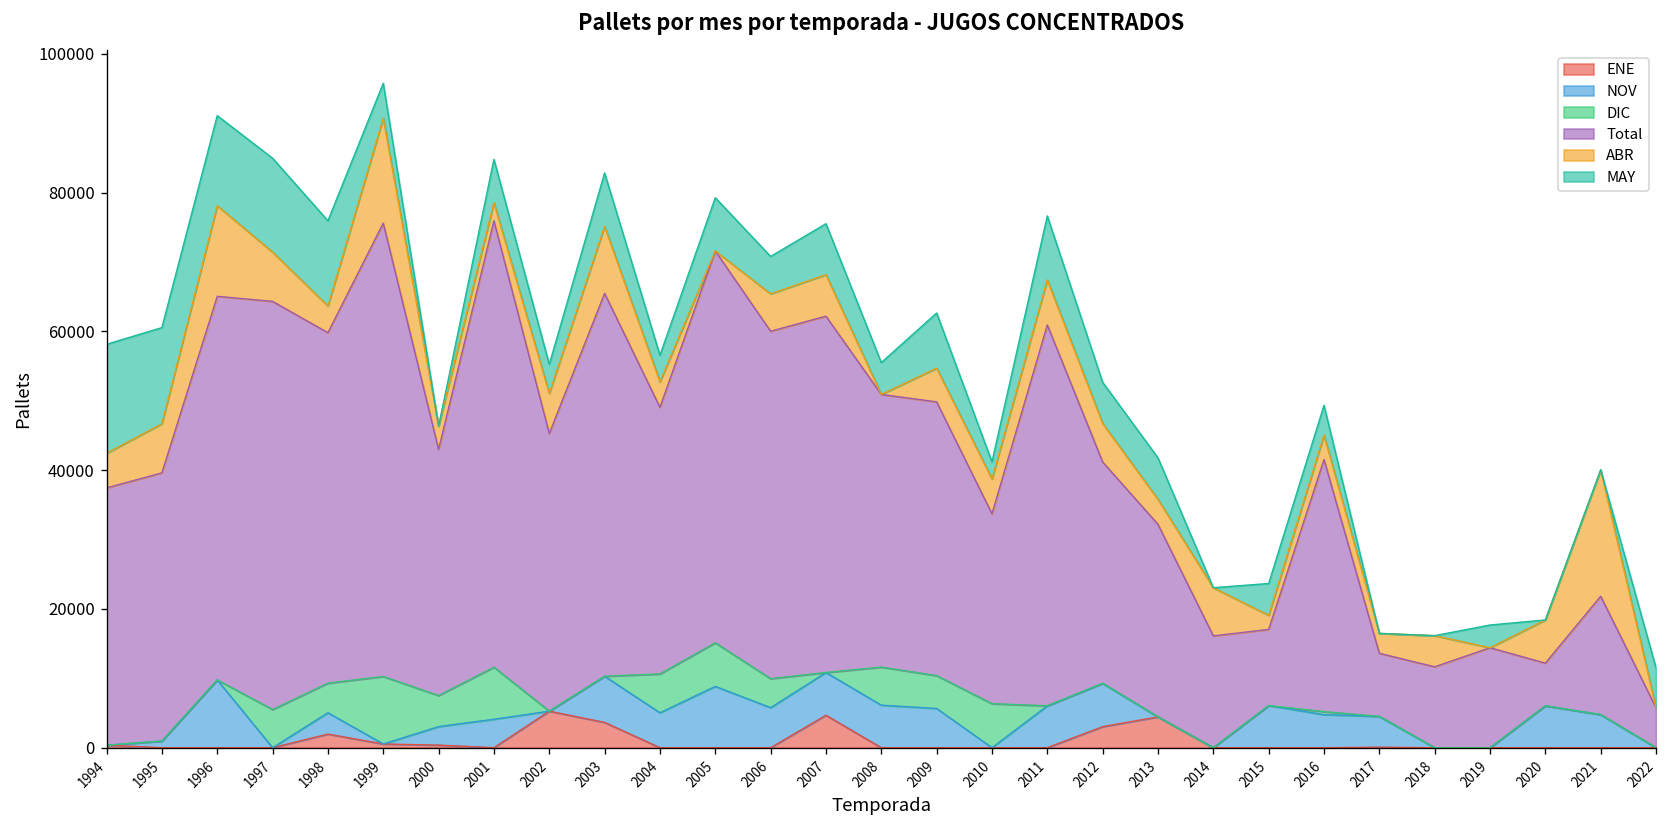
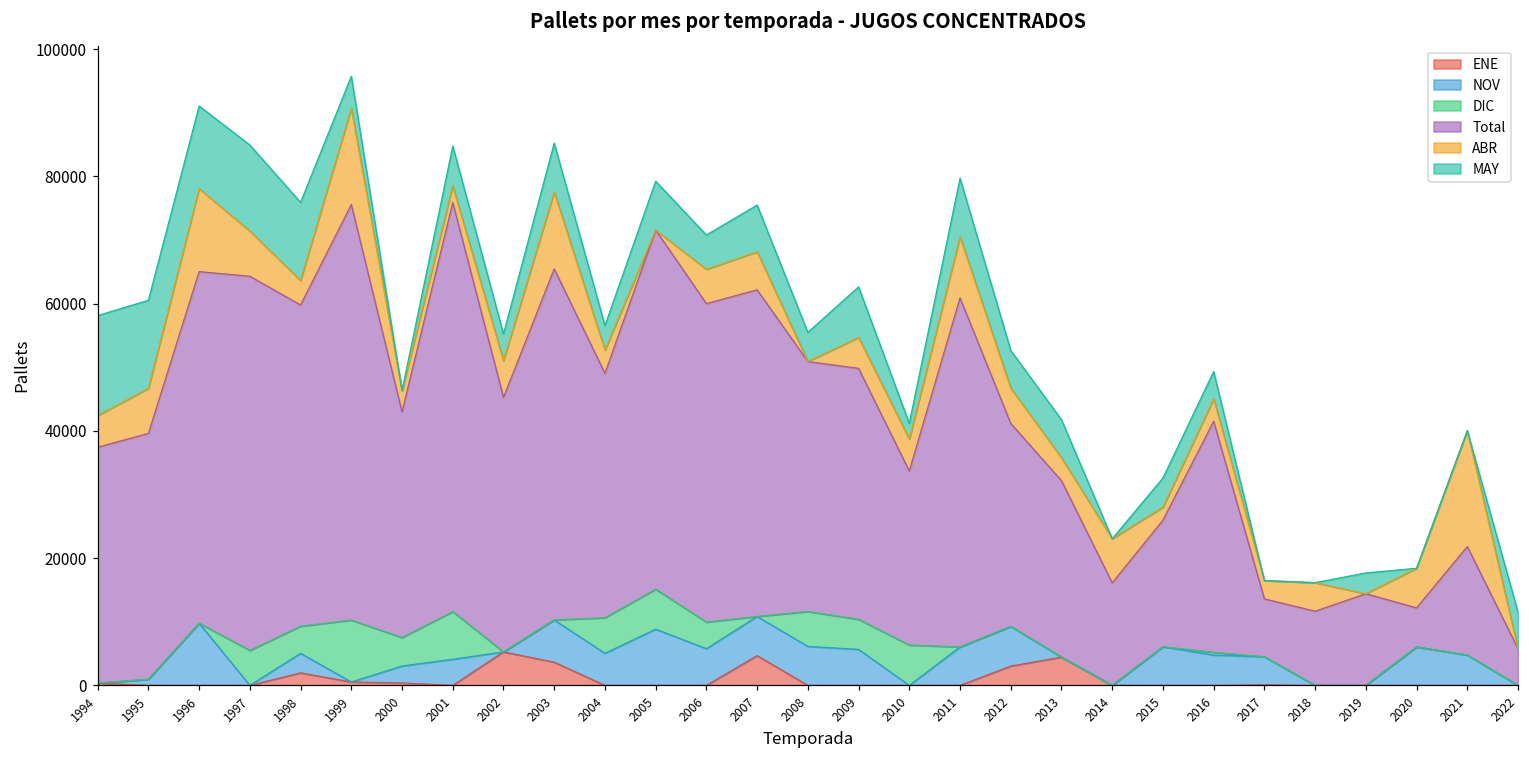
ABR, 2003: 10000 -> 12000
ABR, 2011: 7000 -> 10000
Total, 2015: 11000 -> 20000
